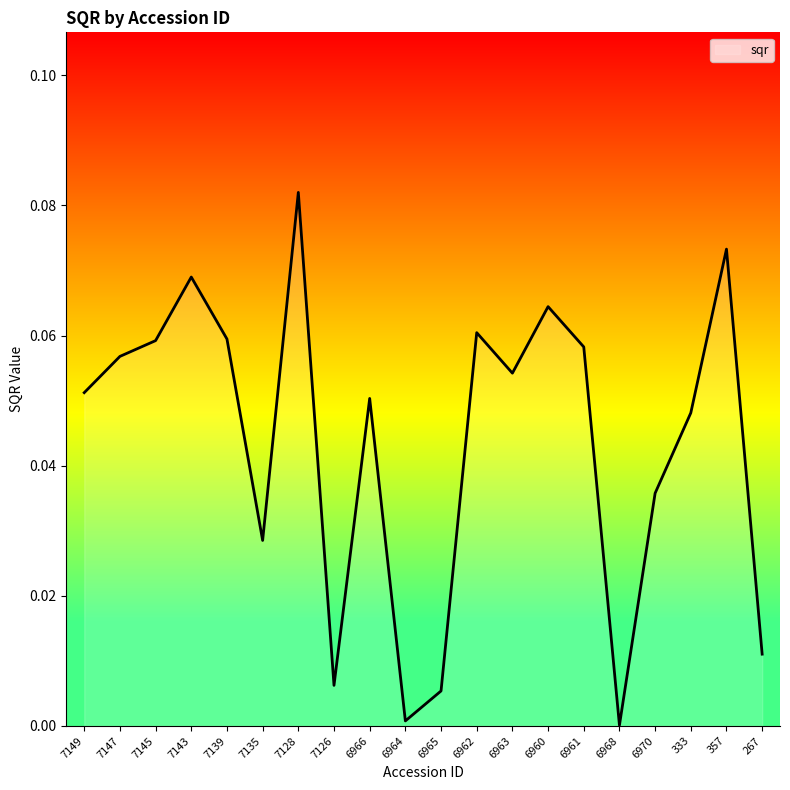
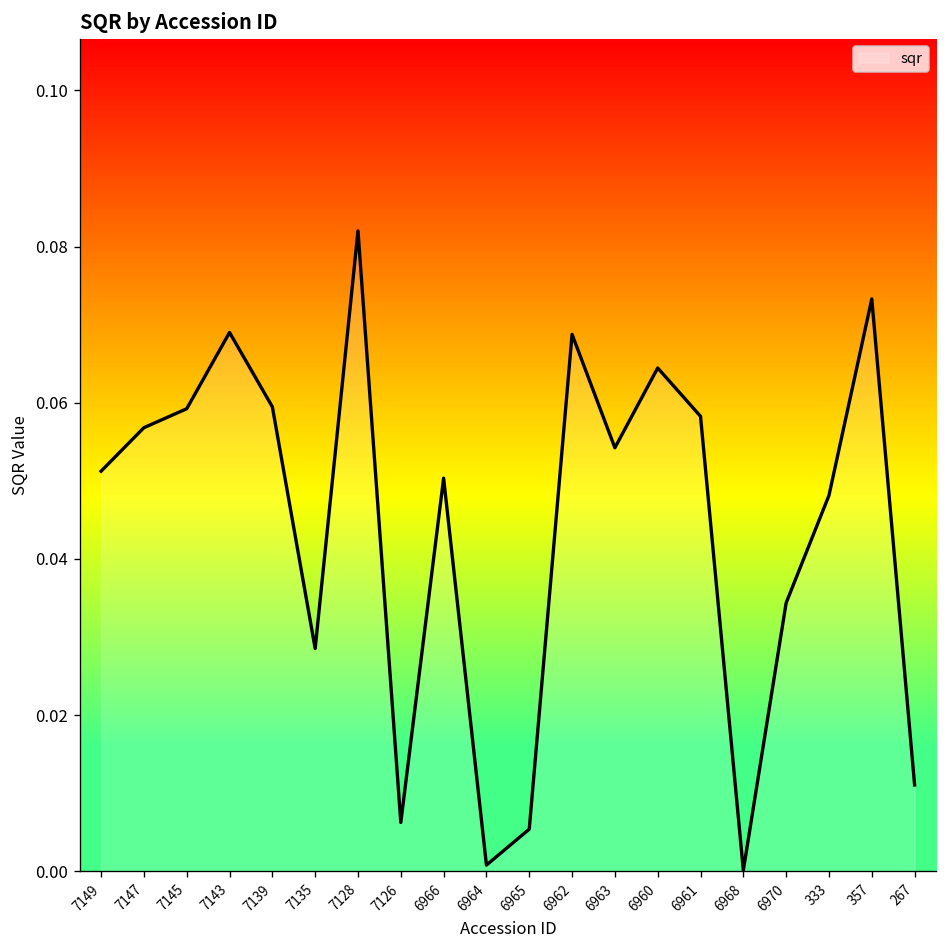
6962: 0.060 -> 0.069
6970: 0.036 -> 0.034
